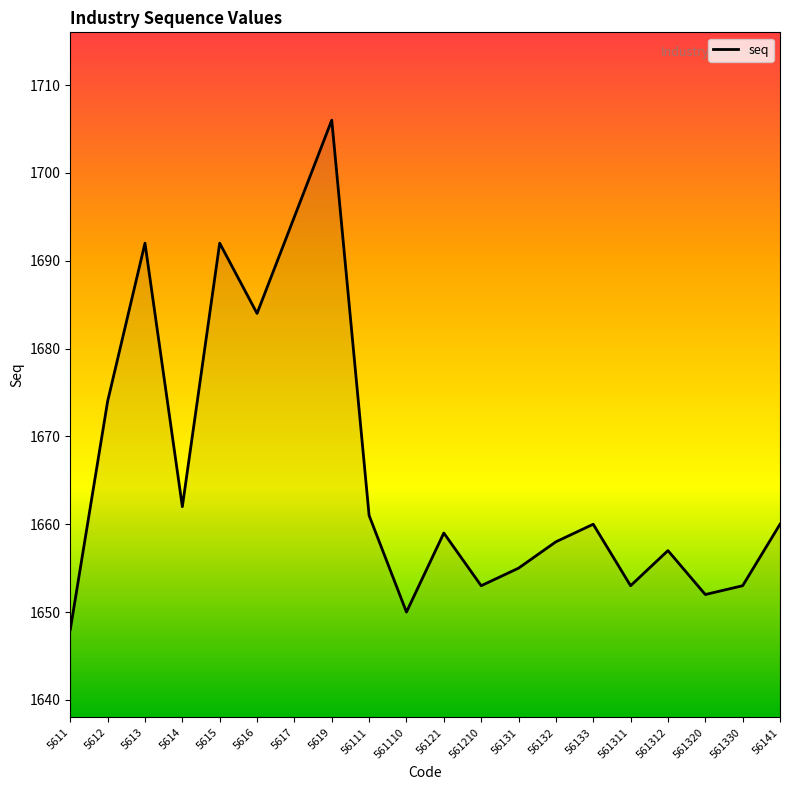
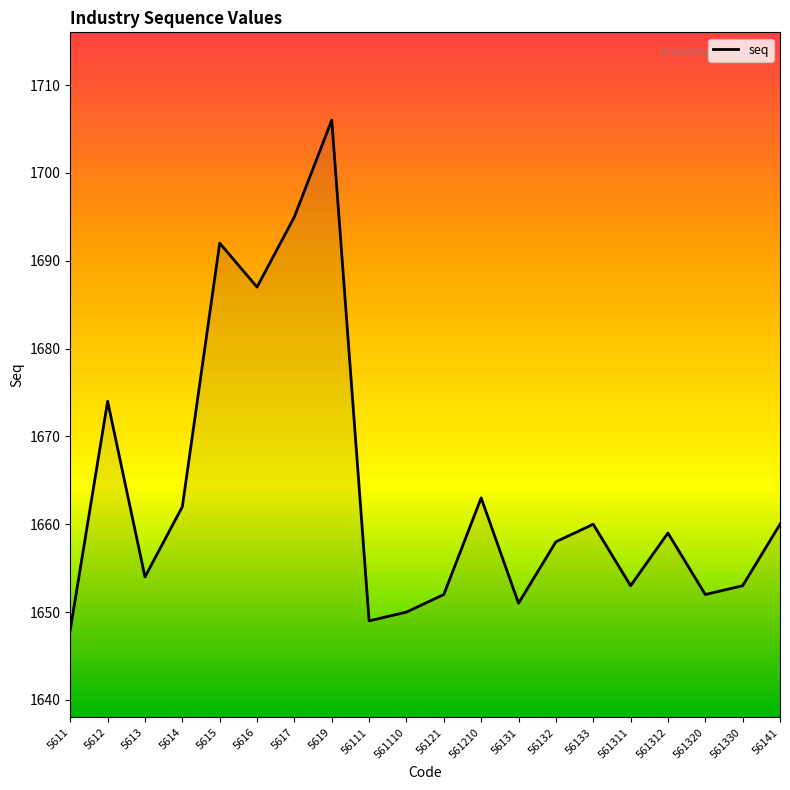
5613: 1692 -> 1654
5616: 1684 -> 1687
56111: 1661 -> 1649
56121: 1659 -> 1652
561210: 1653 -> 1663
56131: 1655 -> 1651
561312: 1657 -> 1659
